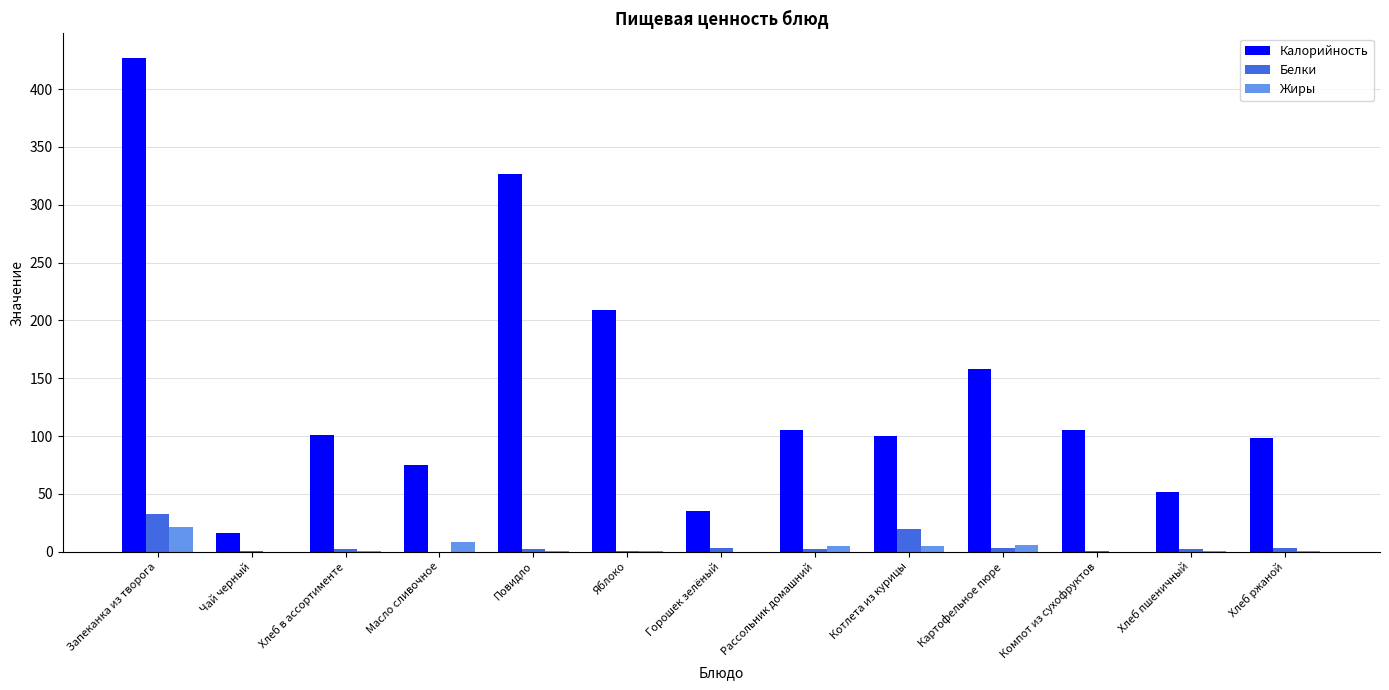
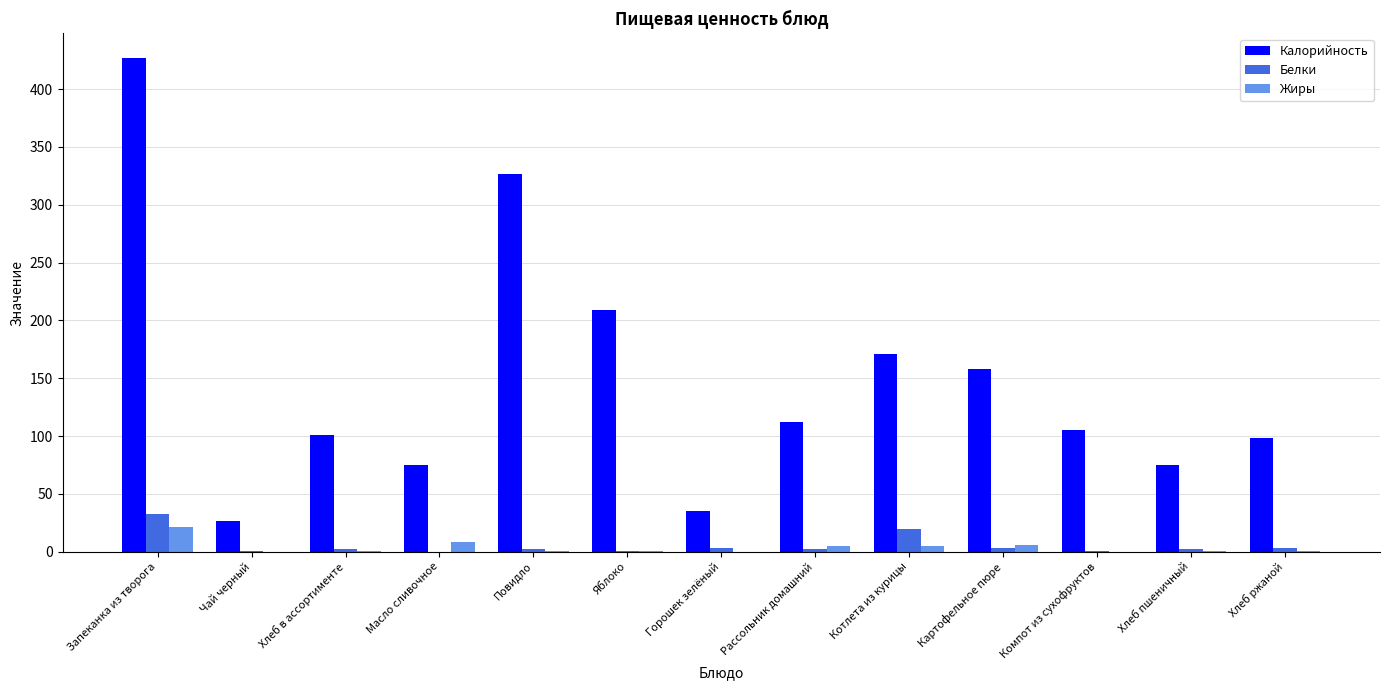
Калорийность, Чай черный: 17 -> 26
Калорийность, Рассольник домашний: 105 -> 112
Калорийность, Котлета из курицы: 100 -> 171
Калорийность, Хлеб пшеничный: 52 -> 75
